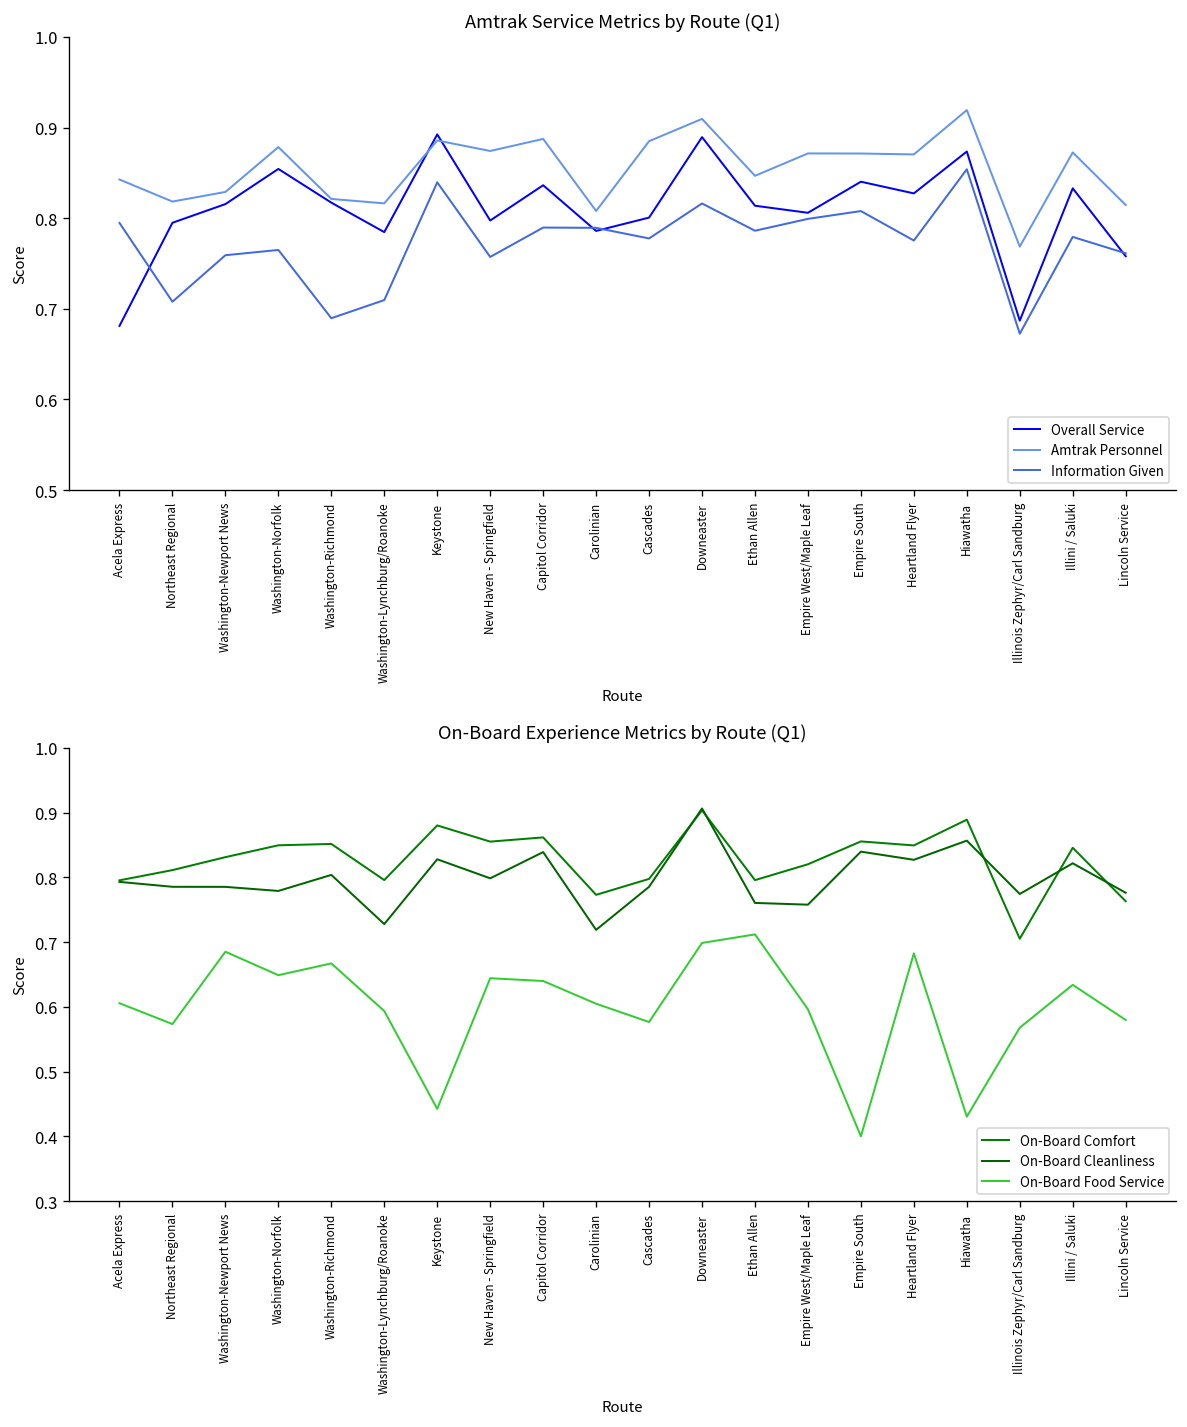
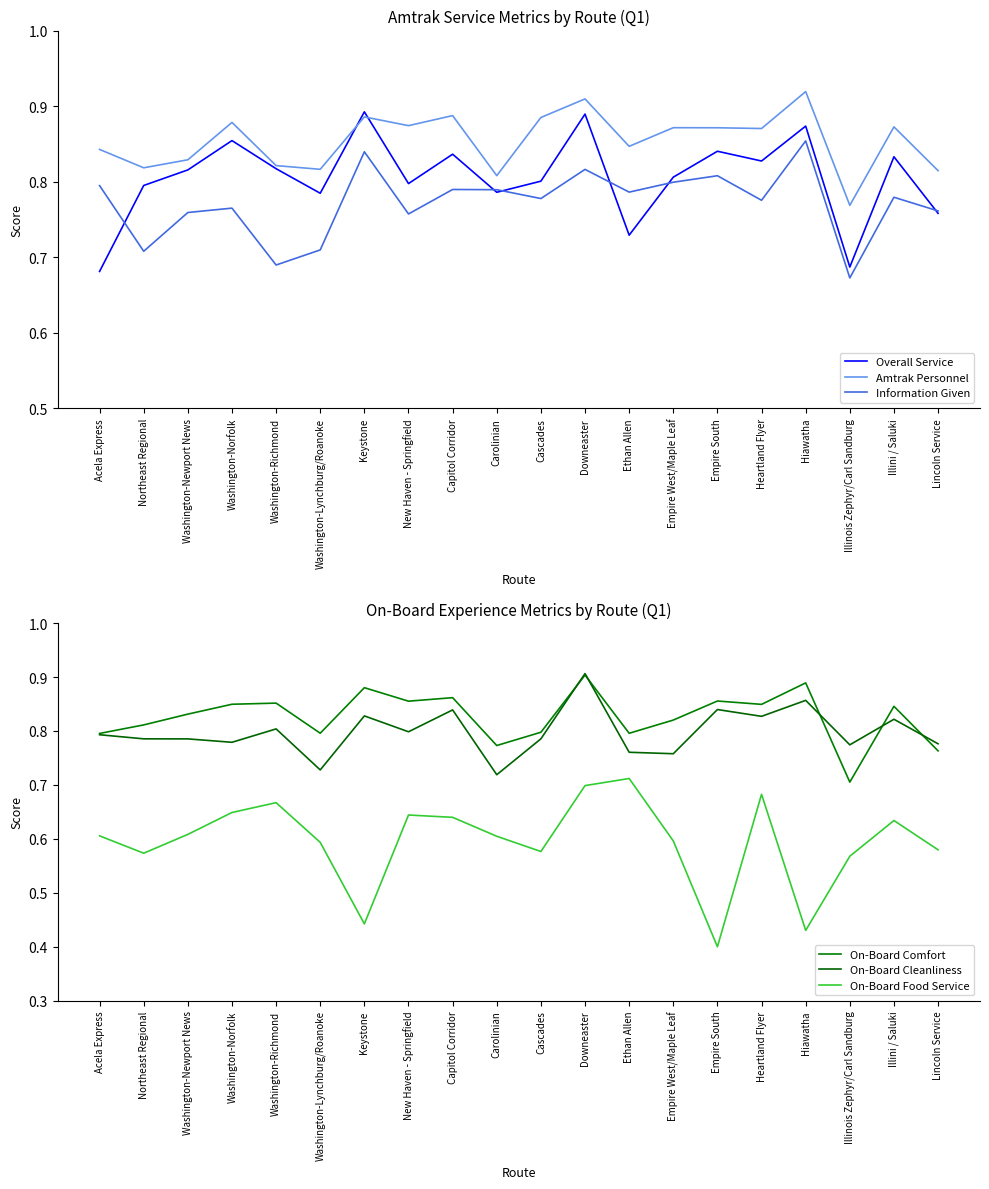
Amtrak Service Metrics by Route (Q1), Overall Service, Ethan Allen: 0.81 -> 0.73
On-Board Experience Metrics by Route (Q1), On-Board Food Service, Washington-Newport News: 0.69 -> 0.61
